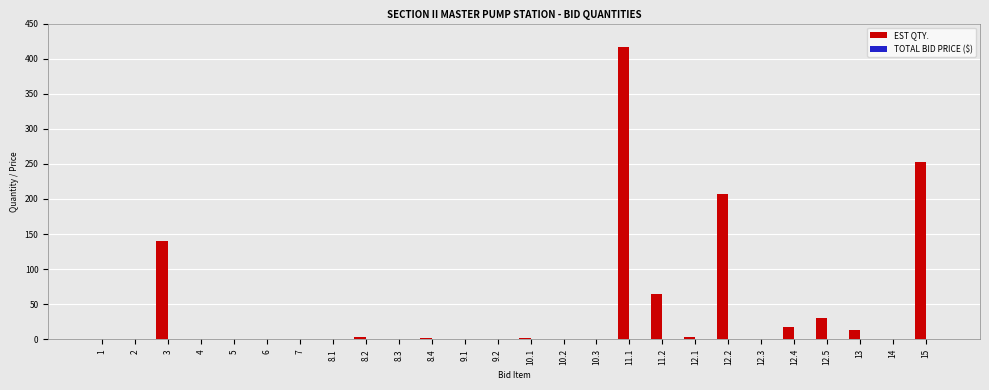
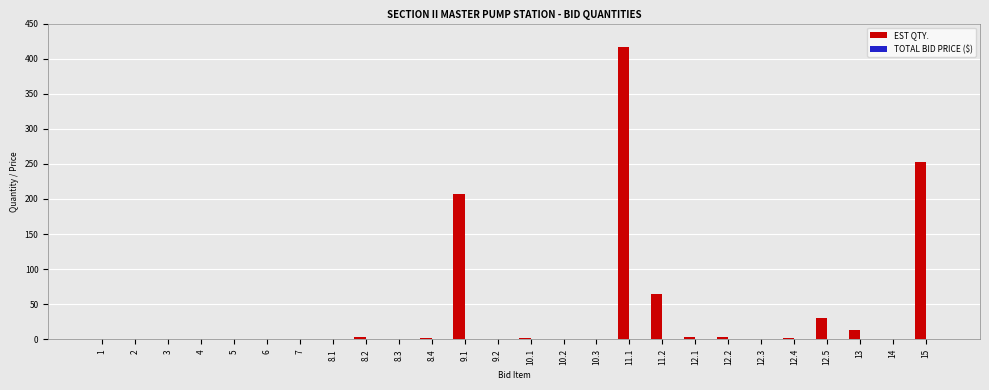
EST QTY., 3: 140 -> 0
EST QTY., 9.1: 0 -> 210
EST QTY., 12.2: 210 -> 0
EST QTY., 12.4: 20 -> 0
